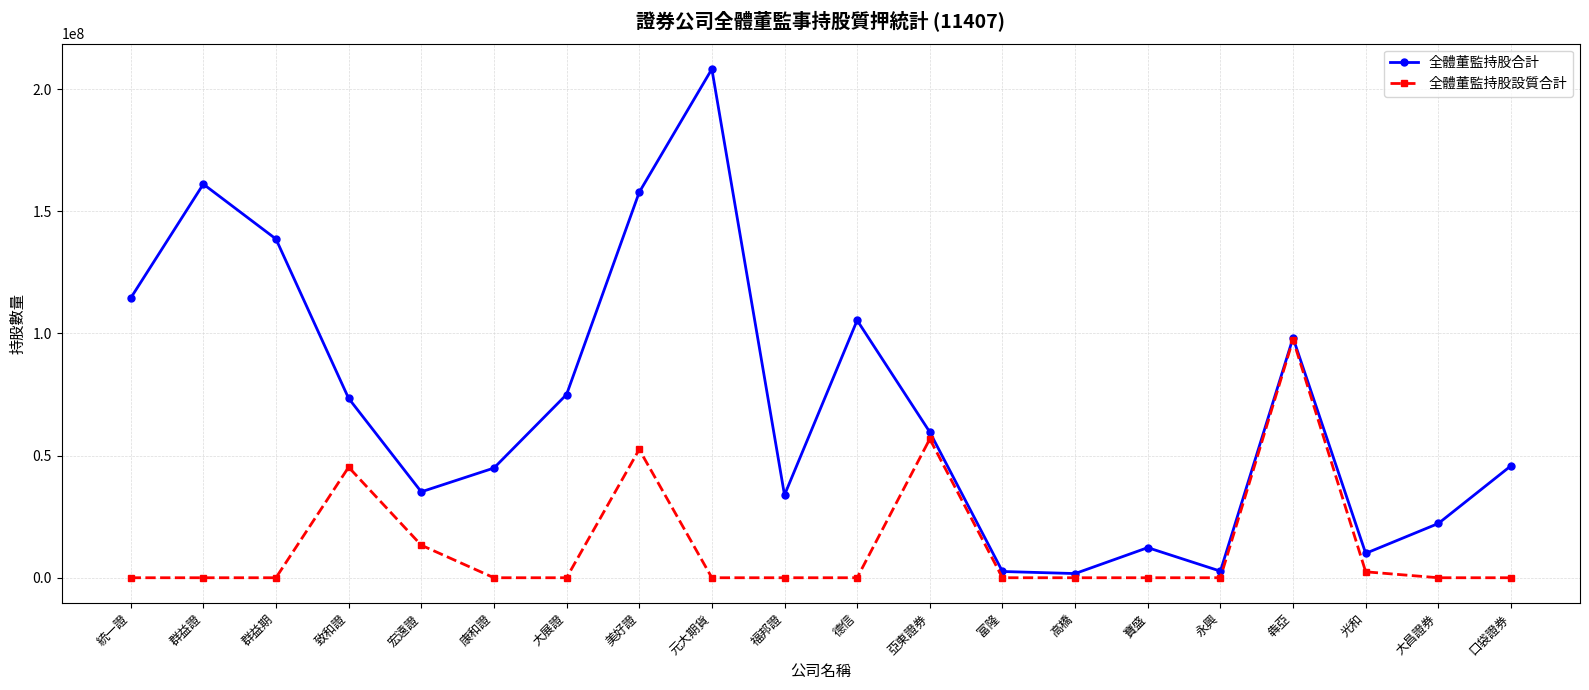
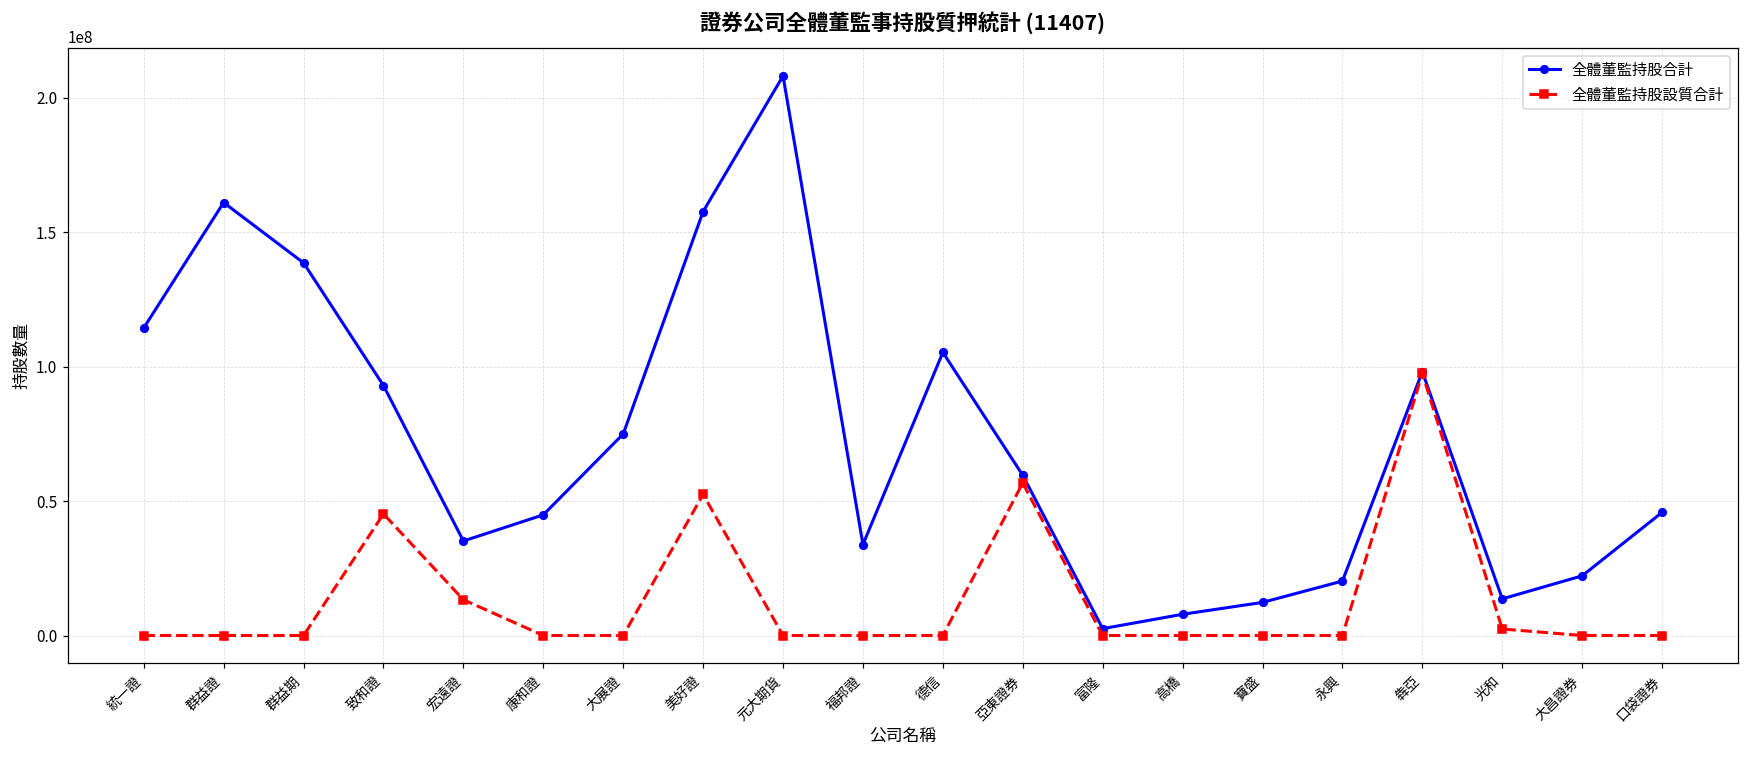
全體董監持股合計, 致和證: 73000000 -> 93000000
全體董監持股合計, 高橋: 2000000 -> 8000000
全體董監持股合計, 永興: 3000000 -> 20000000
全體董監持股合計, 光和: 10000000 -> 14000000
